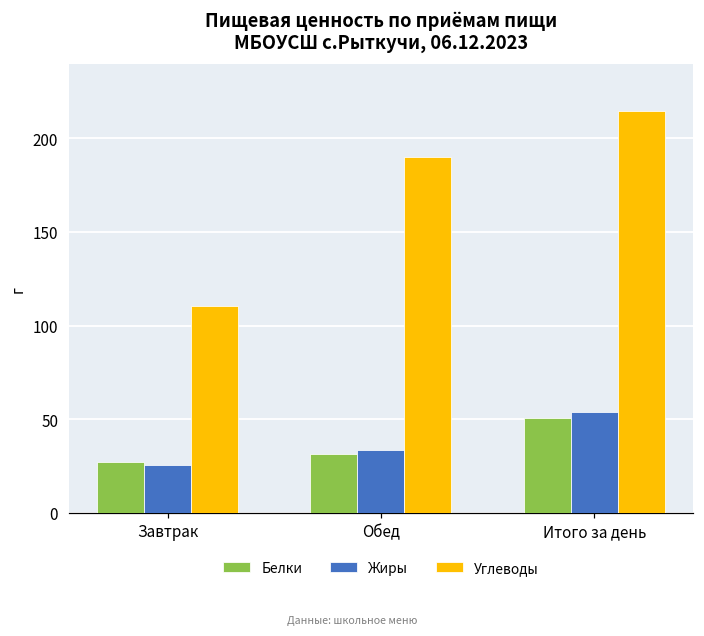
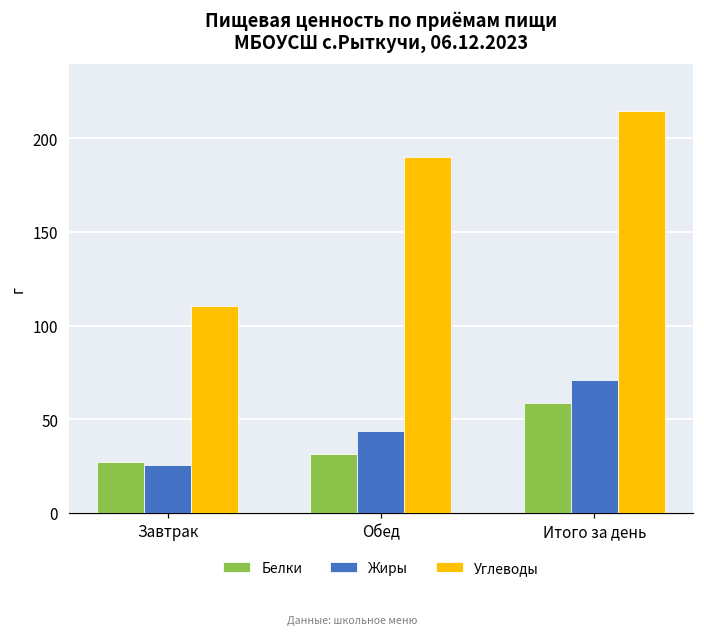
Жиры, Обед: 33 -> 44
Белки, Итого за день: 50 -> 59
Жиры, Итого за день: 54 -> 71
